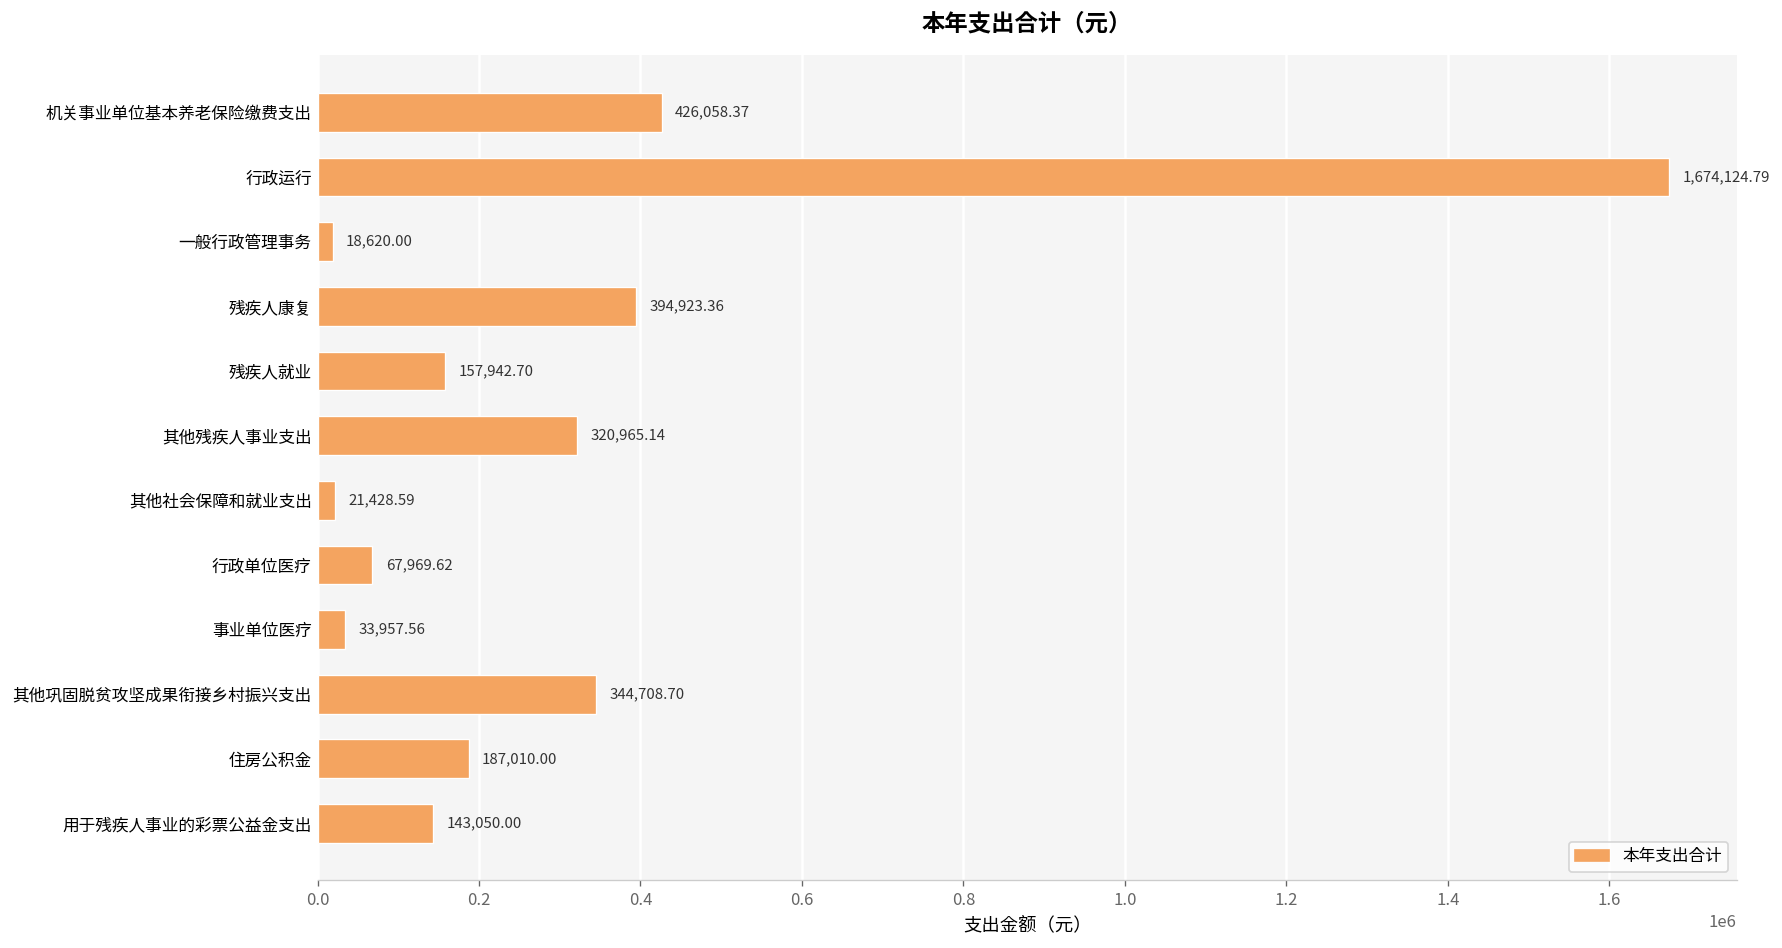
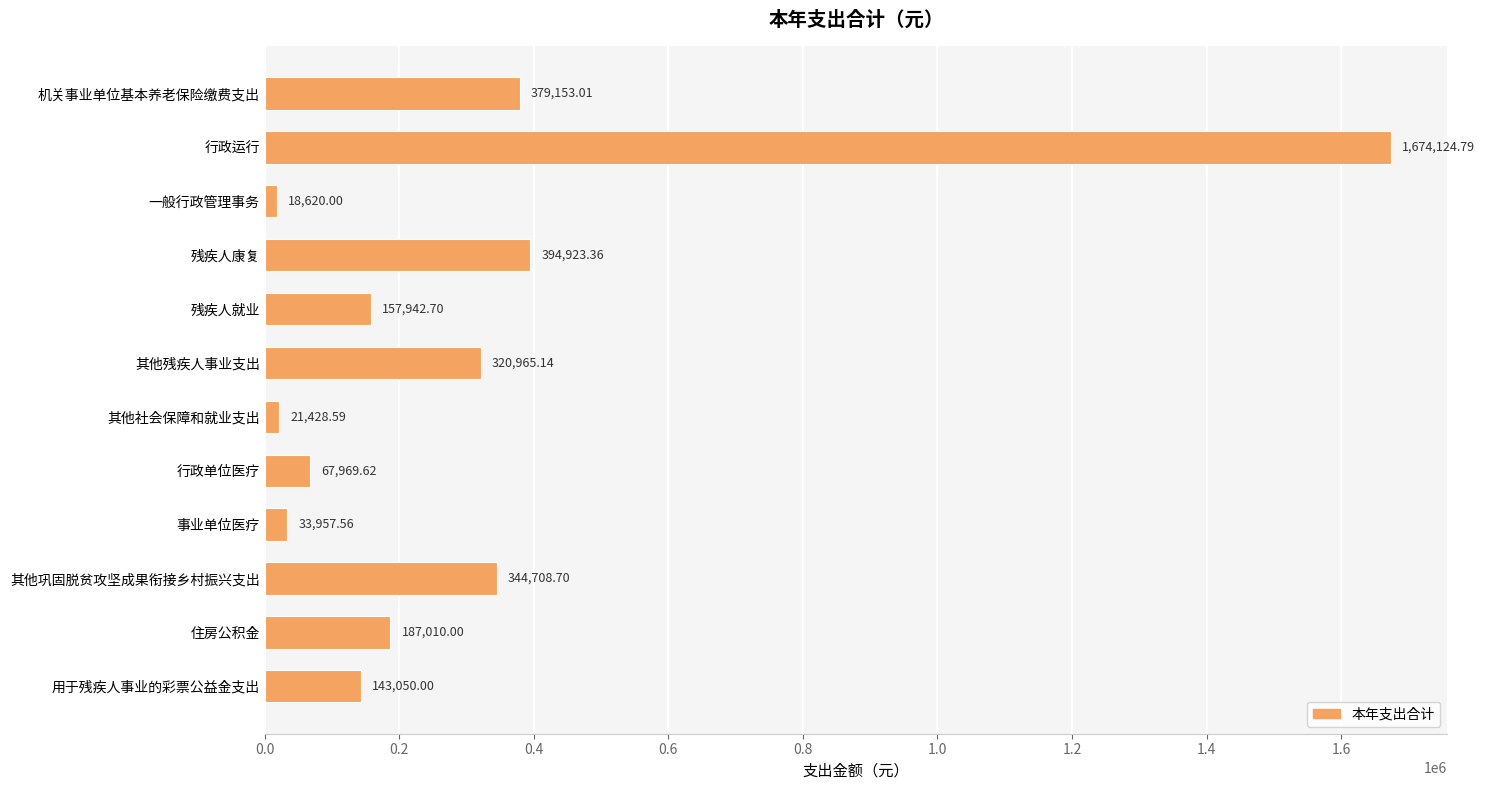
机关事业单位基本养老保险缴费支出: 426,058.37 -> 379,153.01
